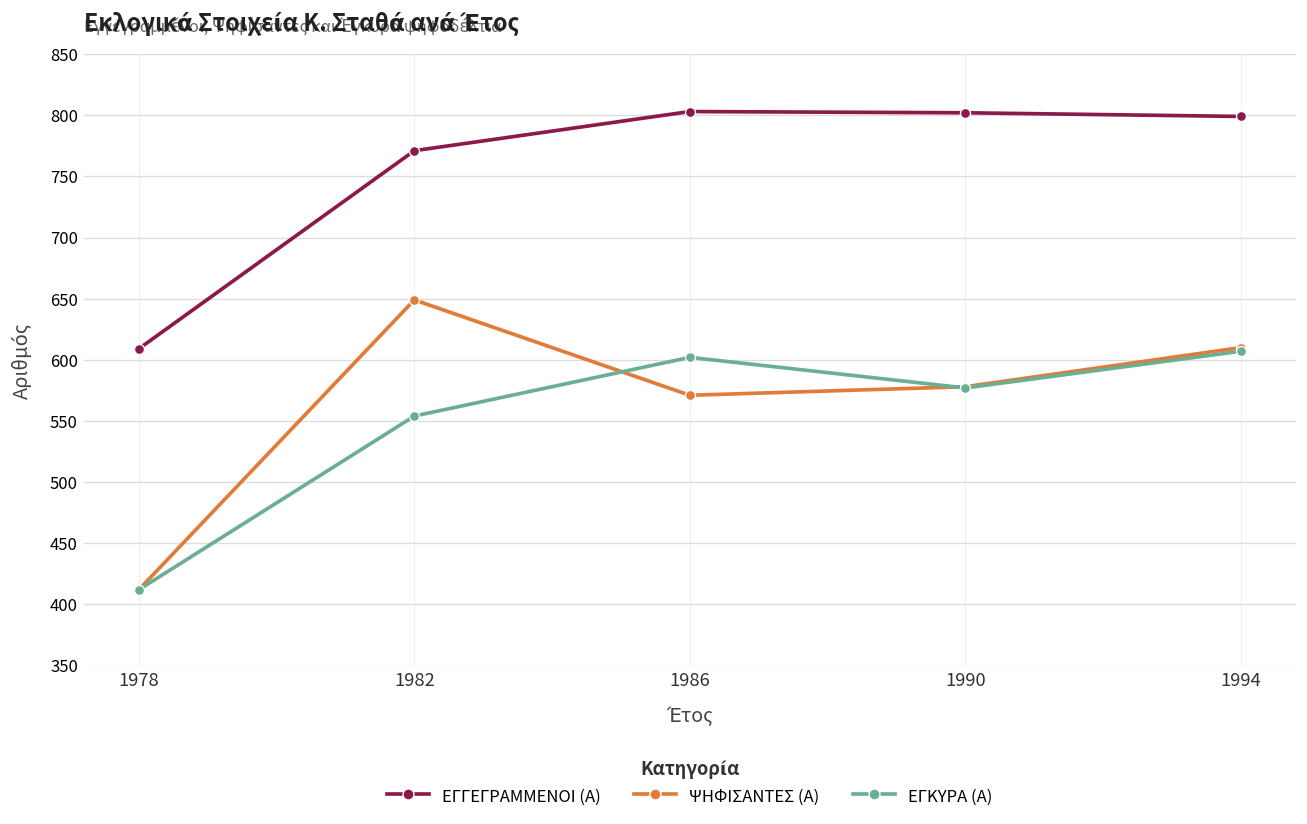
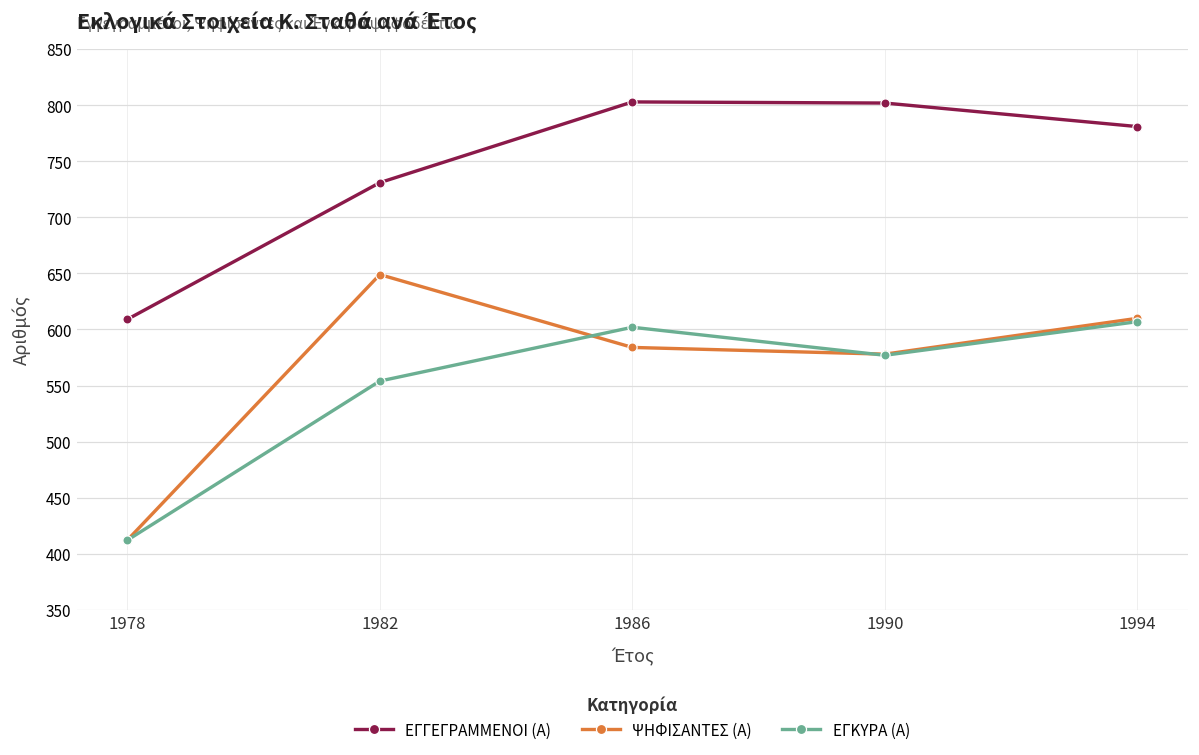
ΕΓΓΕΓΡΑΜΜΕΝΟΙ (Α), 1982: 771 -> 731
ΨΗΦΙΣΑΝΤΕΣ (Α), 1986: 571 -> 584
ΕΓΓΕΓΡΑΜΜΕΝΟΙ (Α), 1994: 799 -> 781
